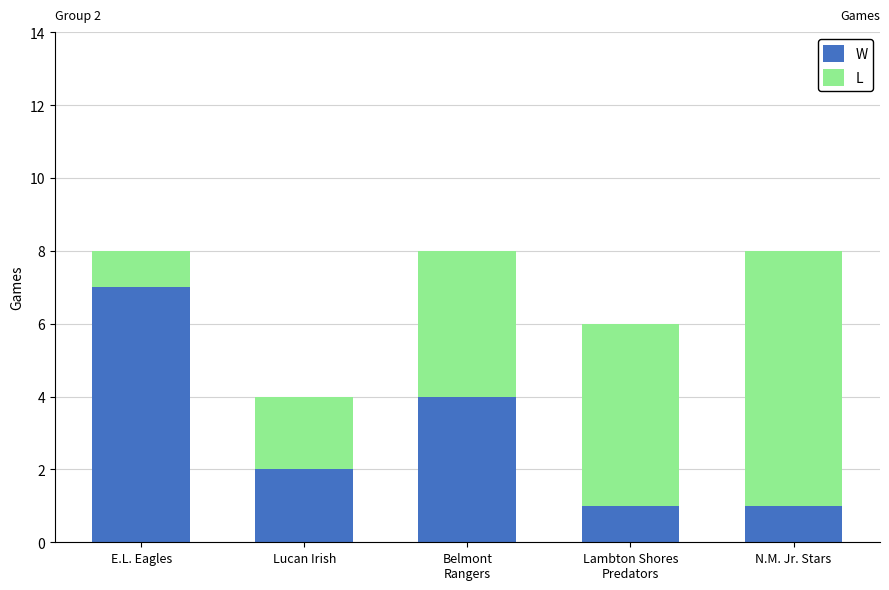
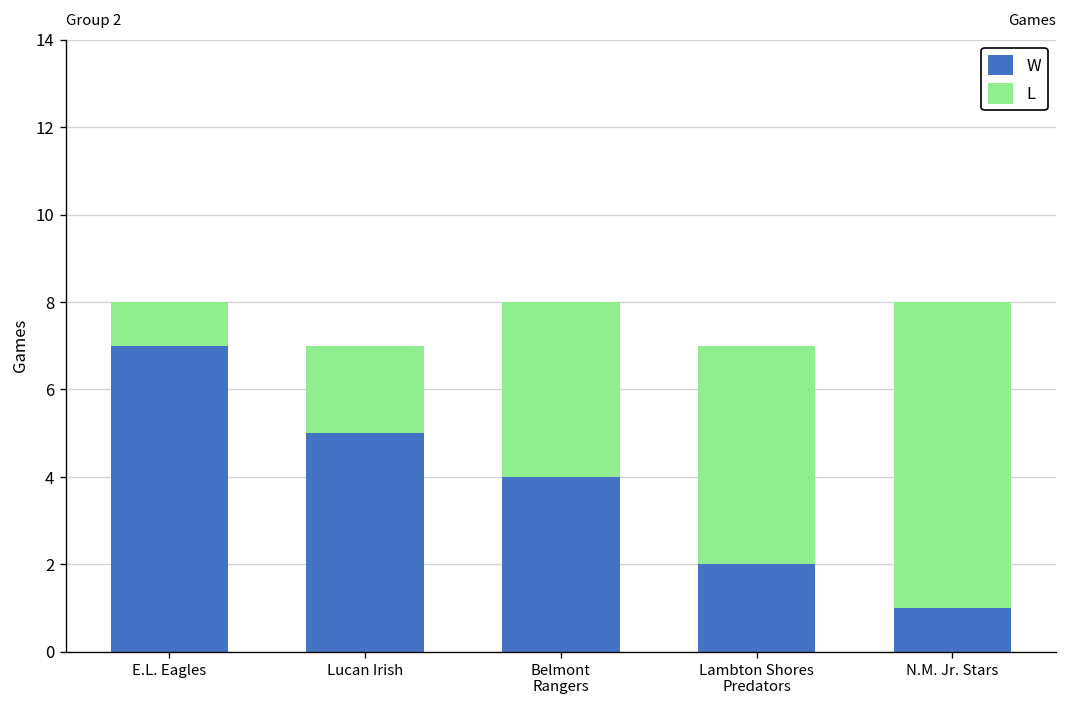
W, Lucan Irish: 2 -> 5
W, Lambton Shores Predators: 1 -> 2
